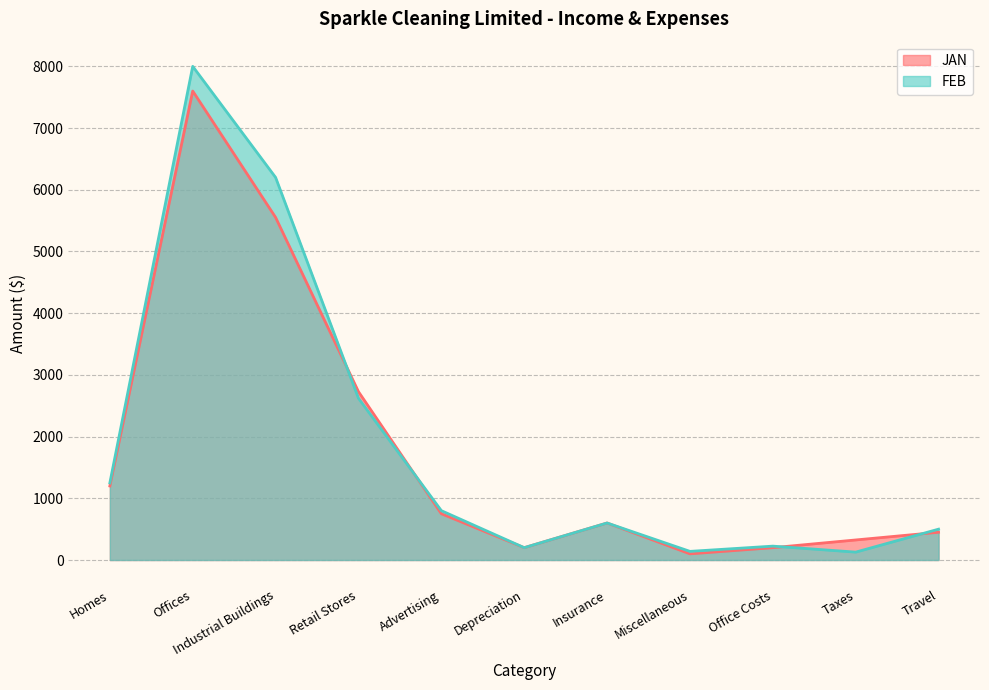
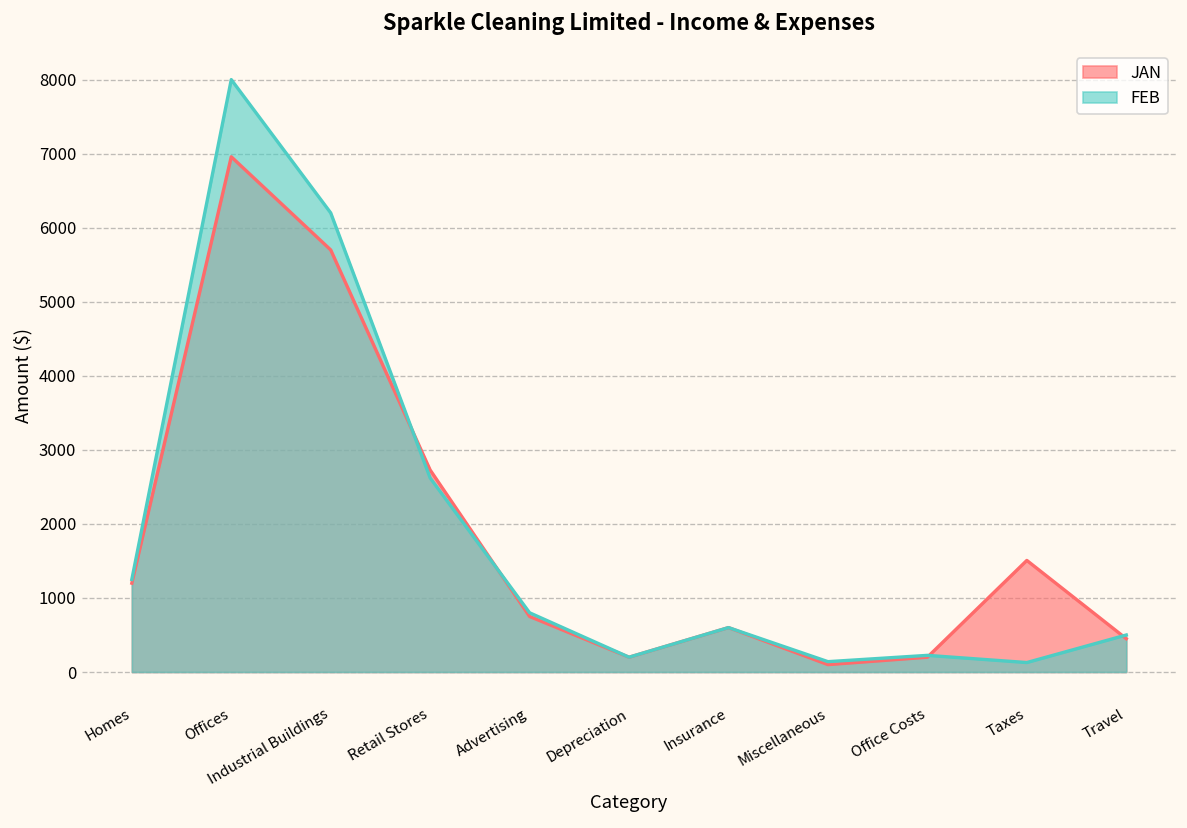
JAN, Offices: 7600 -> 7000
JAN, Industrial Buildings: 5600 -> 5700
JAN, Taxes: 300 -> 1500
